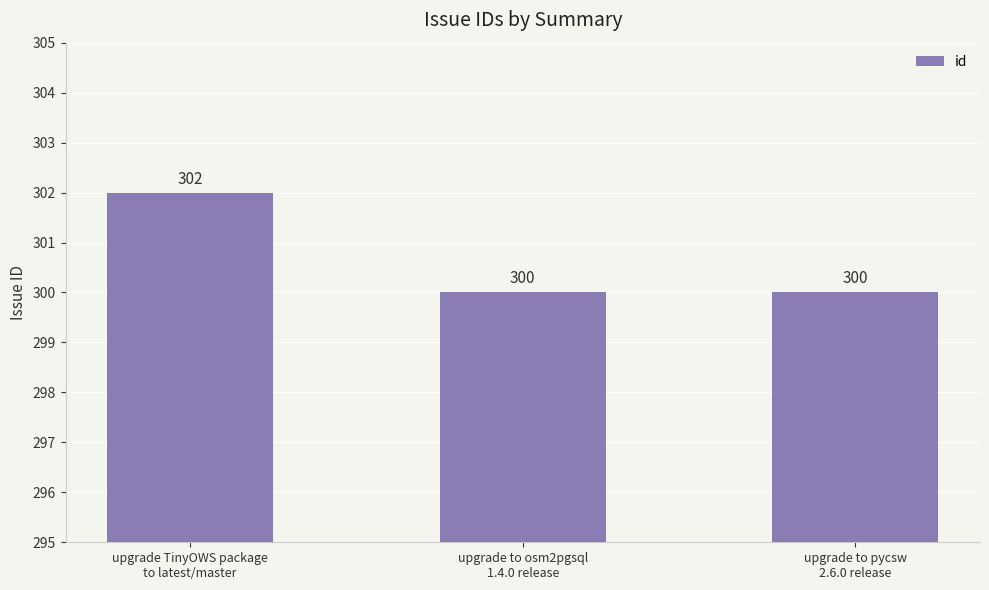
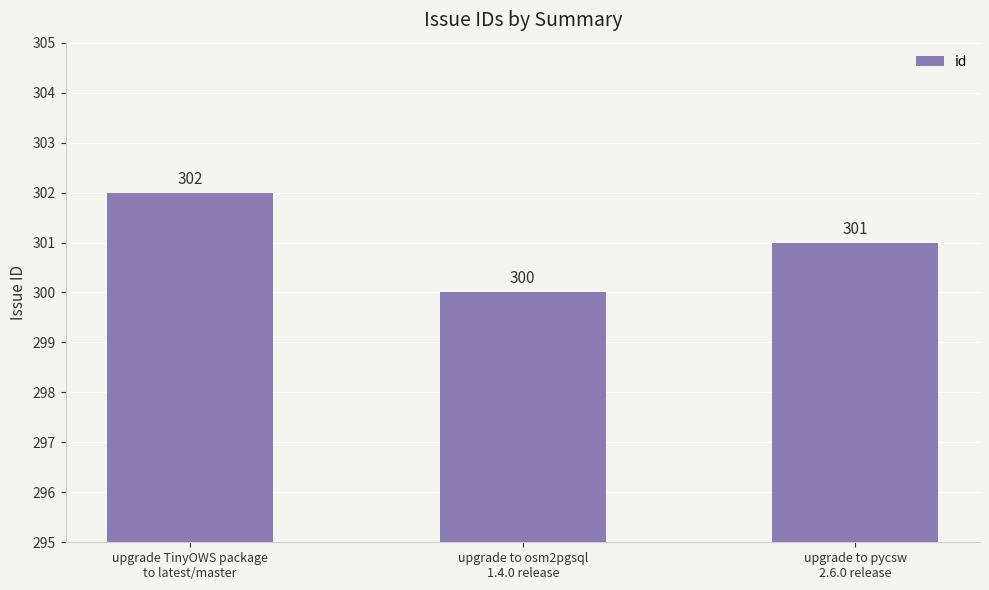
upgrade to pycsw 2.6.0 release: 300 -> 301
